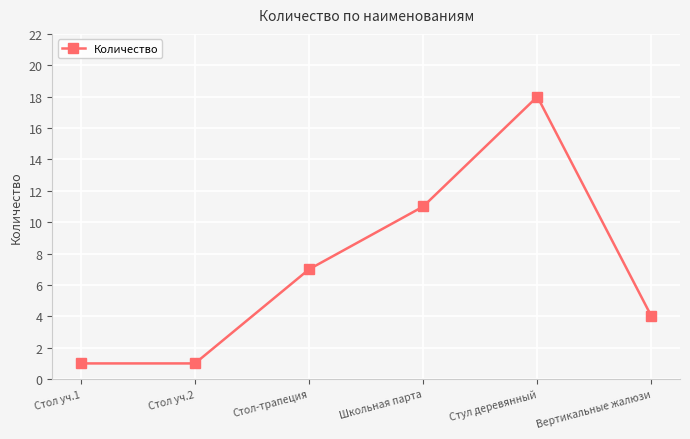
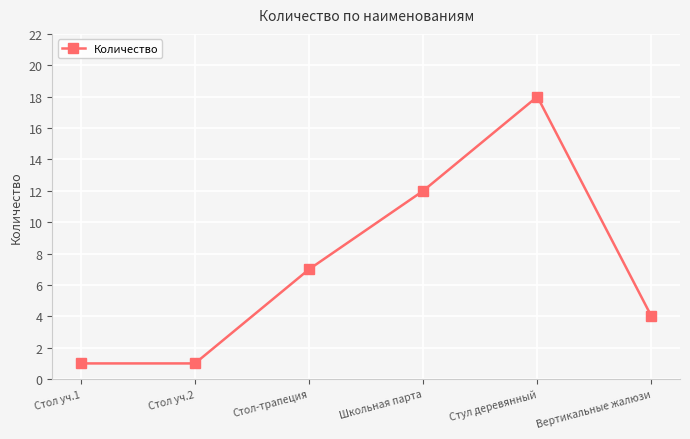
Школьная парта: 11 -> 12
